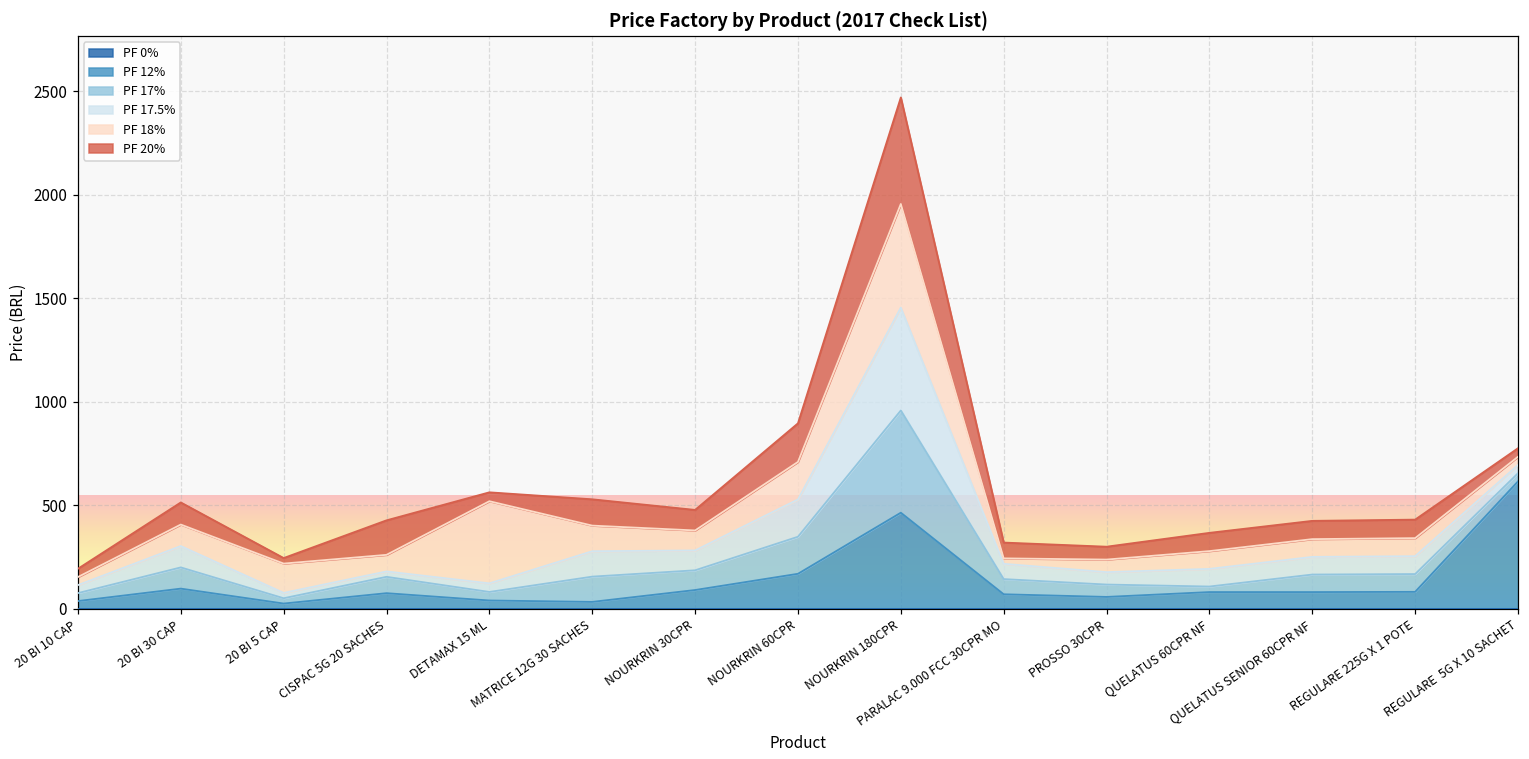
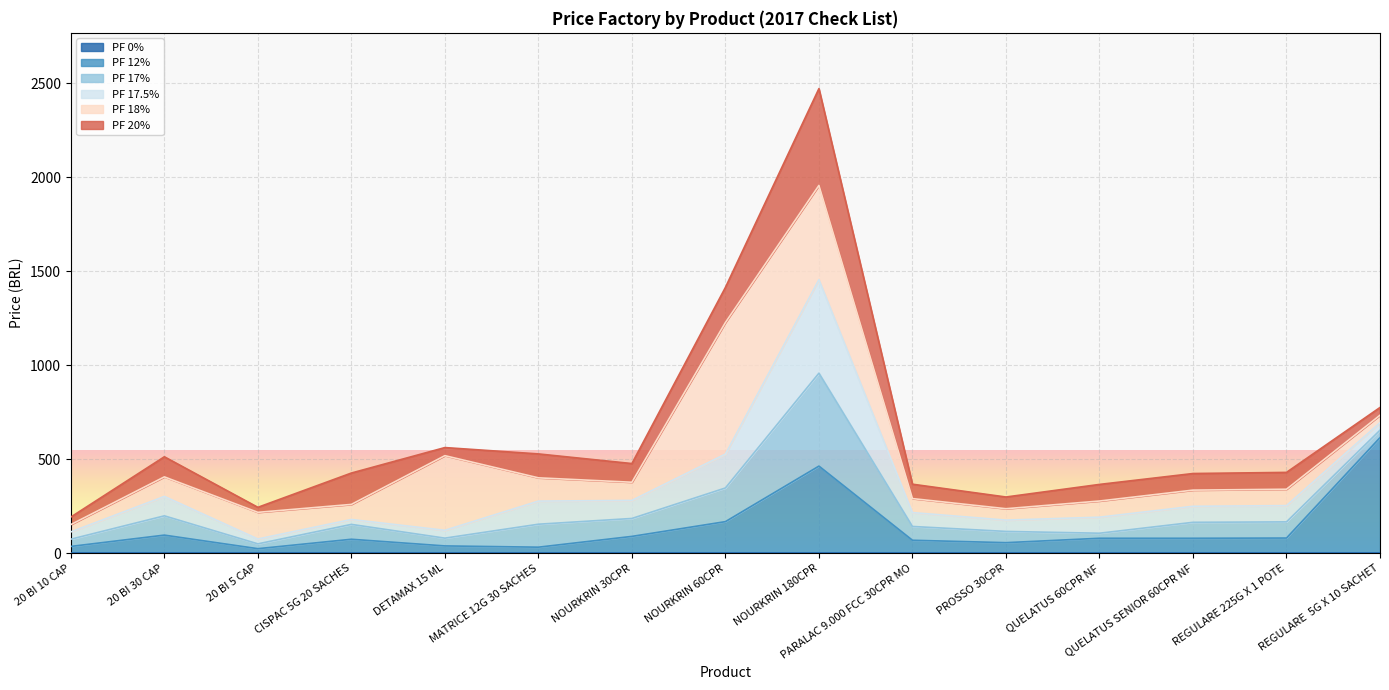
PF 18%, NOURKRIN 60CPR: 180 -> 700
PF 18%, PARALAC 9.000 FCC 30CPR MO: 30 -> 70
